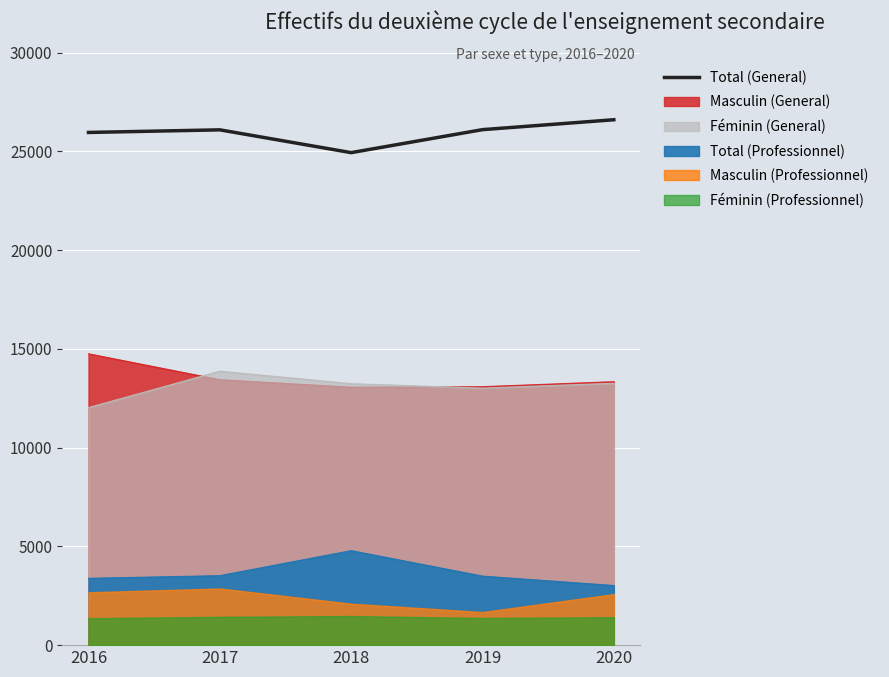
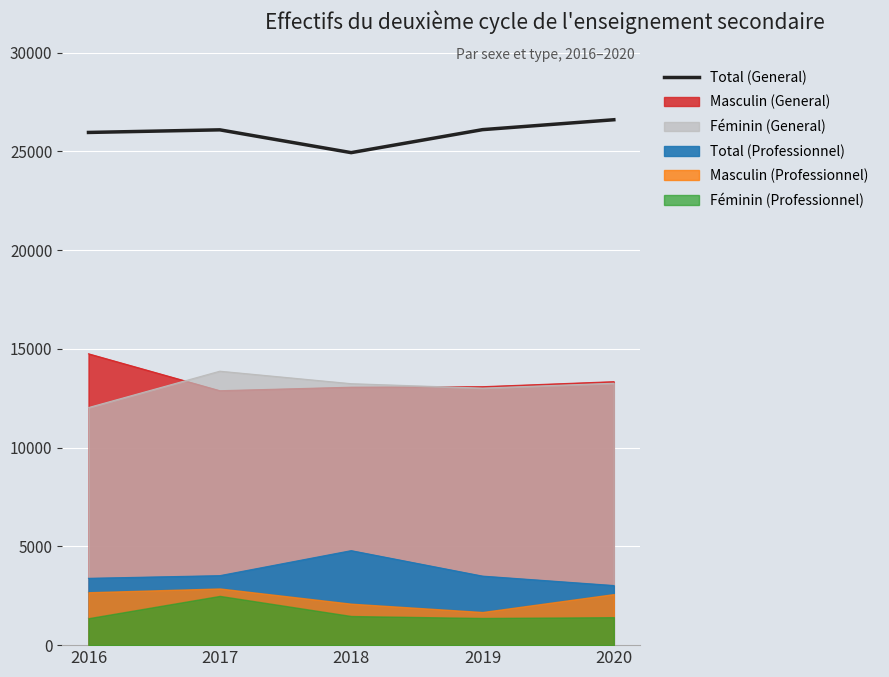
Masculin (General), 2017: 13400 -> 12900
Féminin (Professionnel), 2017: 1400 -> 2500
